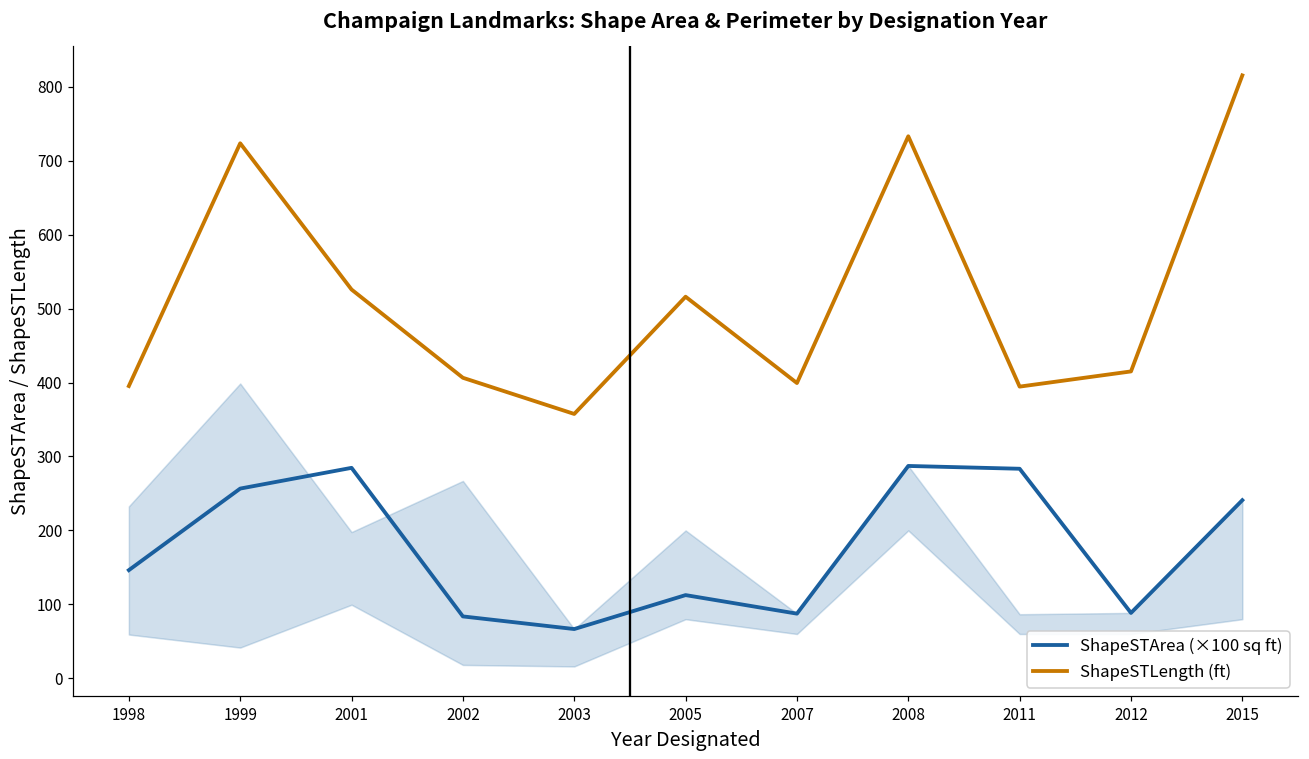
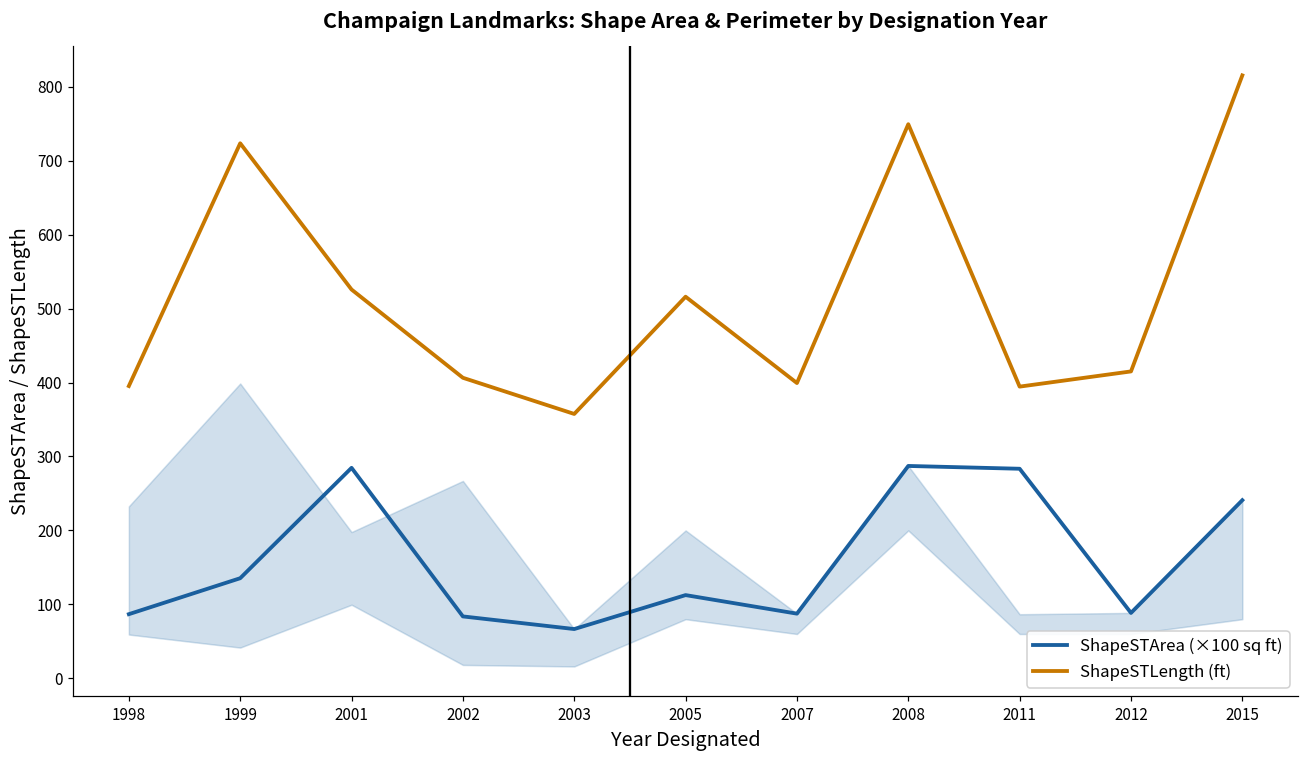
ShapeSTArea (×100 sq ft), 1998: 150 -> 90
ShapeSTArea (×100 sq ft), 1999: 260 -> 140
ShapeSTLength (ft), 2008: 730 -> 750
